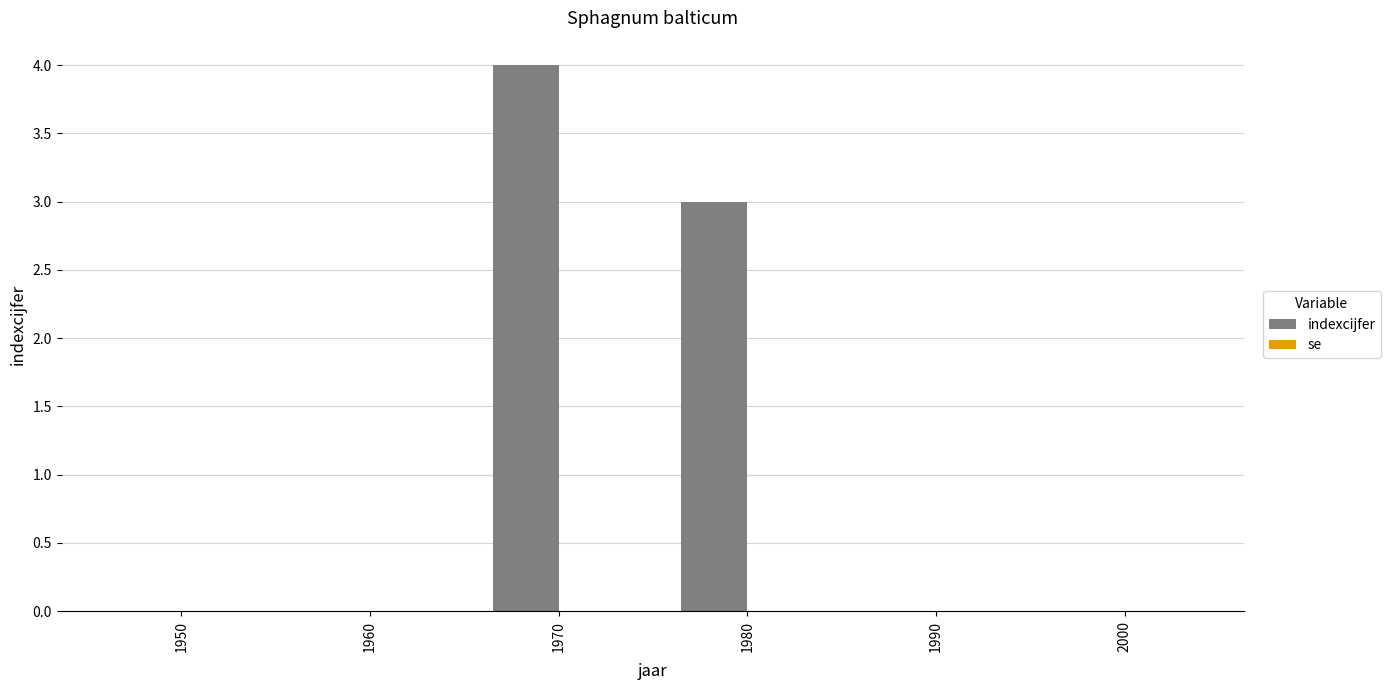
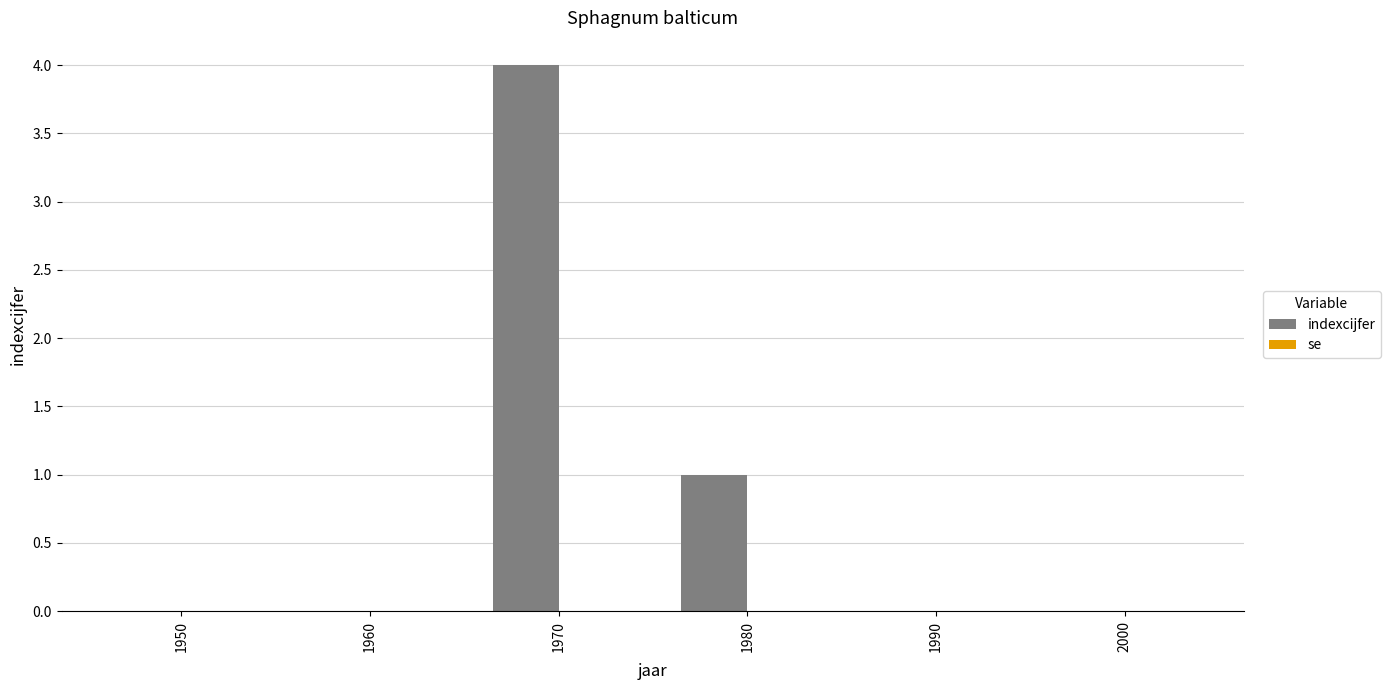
indexcijfer, 1980: 3 -> 1
